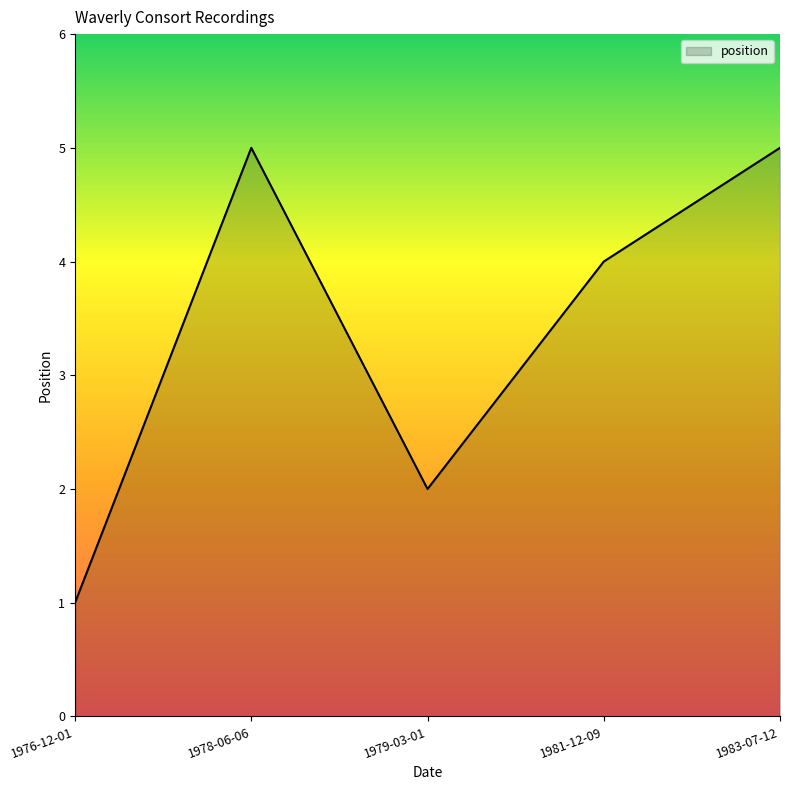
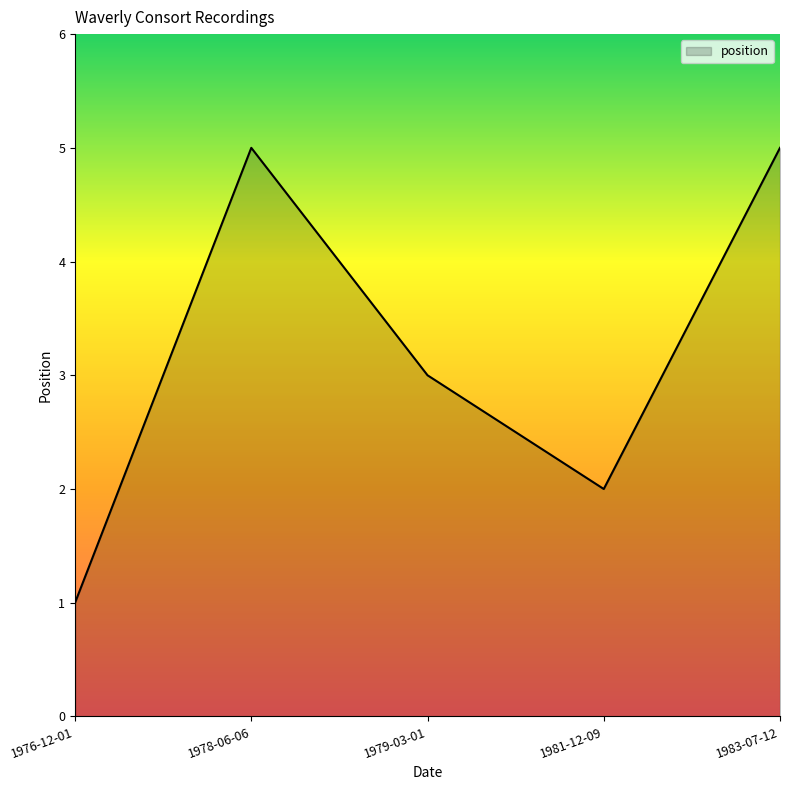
1979-03-01: 2 -> 3
1981-12-09: 4 -> 2
